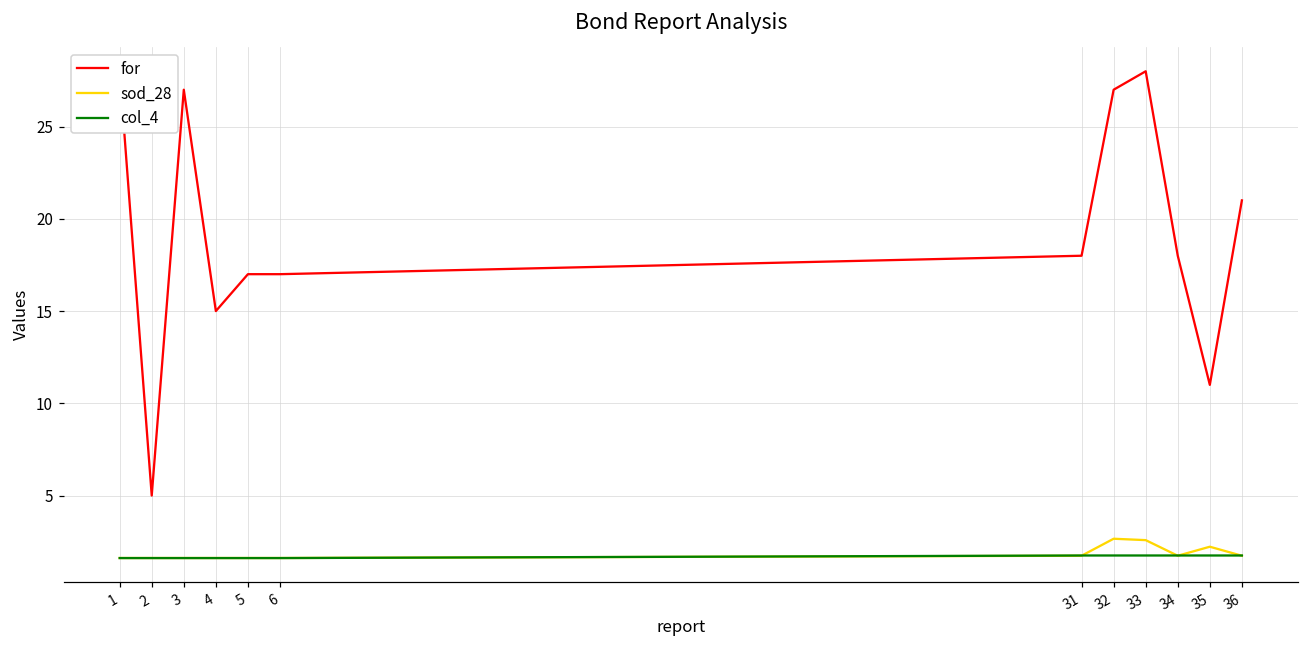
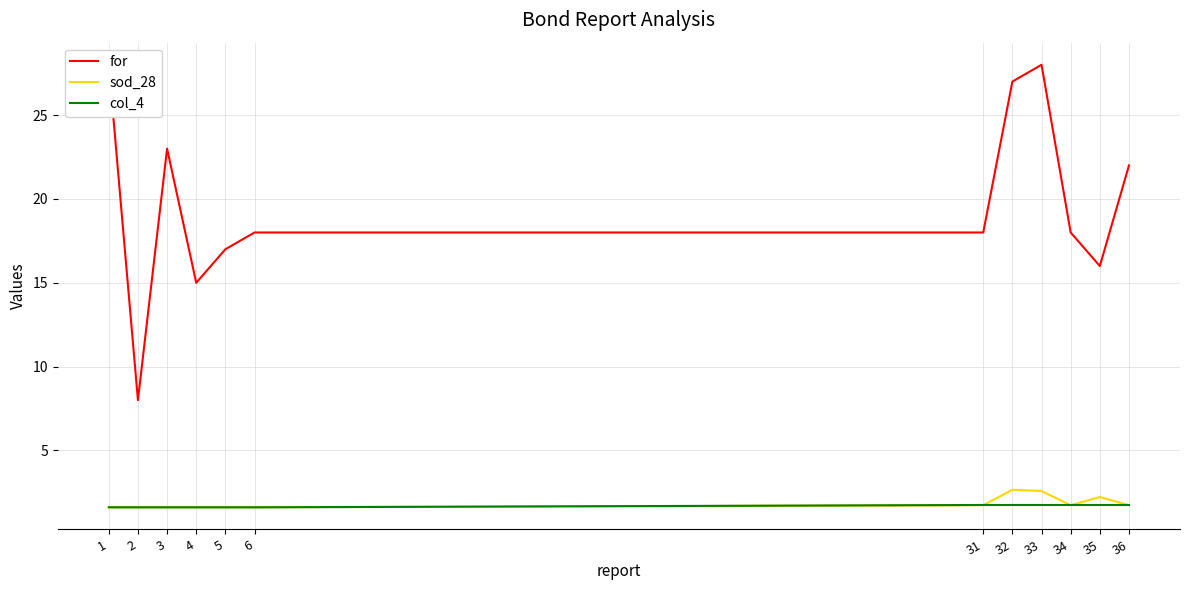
for, 2: 5 -> 8
for, 3: 27 -> 23
for, 6: 17 -> 18
for, 35: 11 -> 16
for, 36: 21 -> 22
